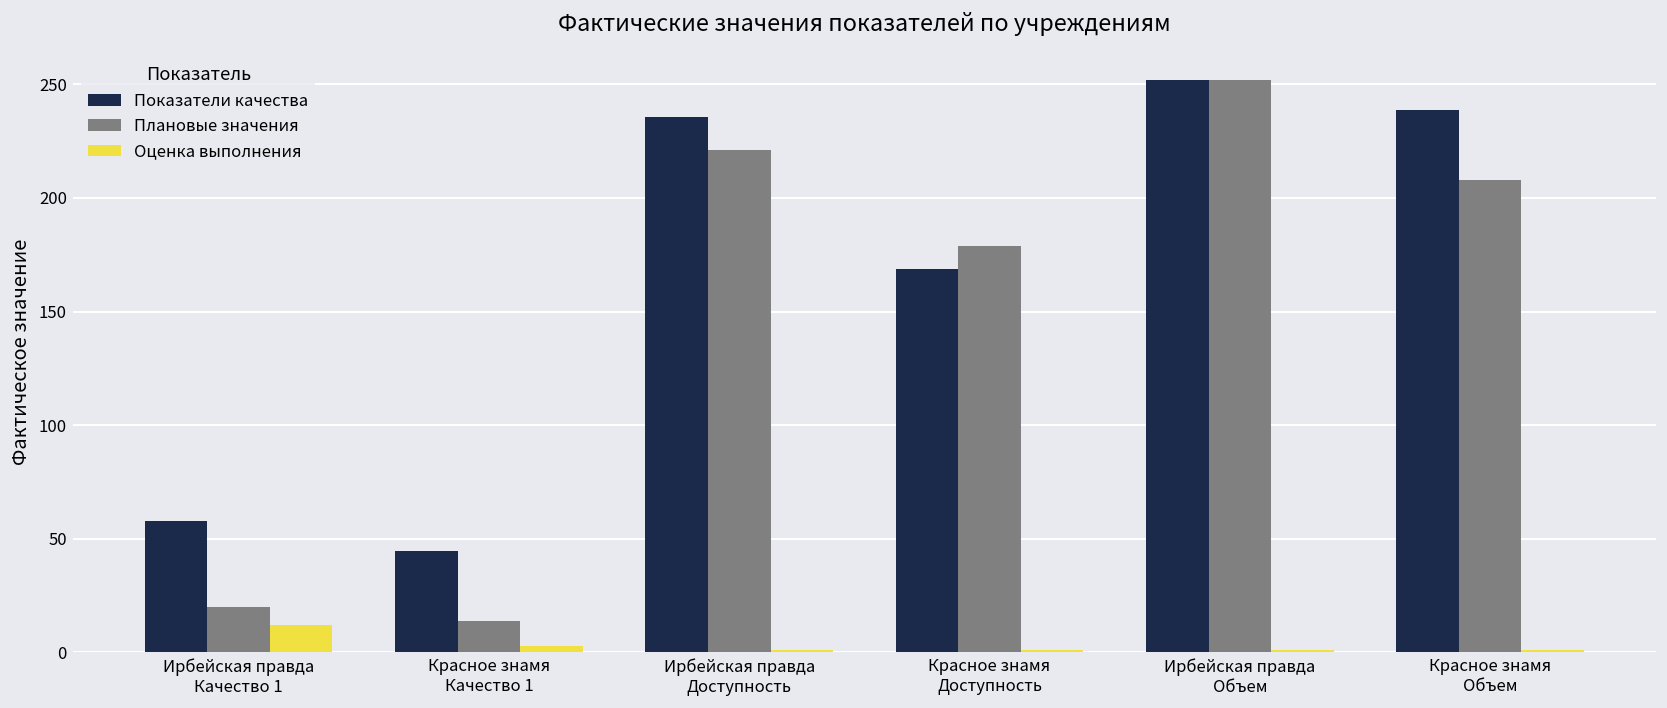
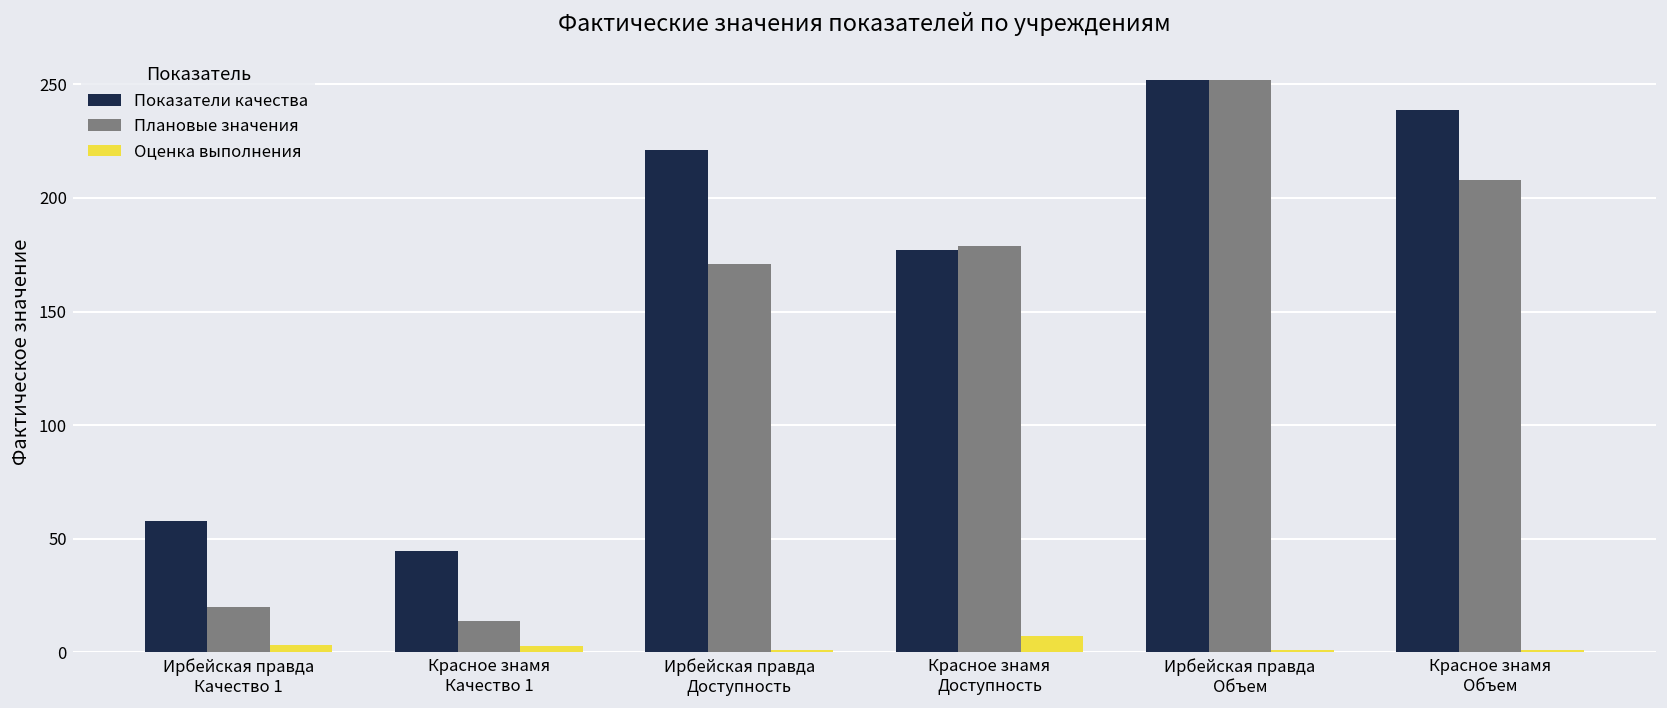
Оценка выполнения, Ирбейская правда Качество 1: 12 -> 3
Показатели качества, Ирбейская правда Доступность: 236 -> 221
Плановые значения, Ирбейская правда Доступность: 221 -> 171
Показатели качества, Красное знамя Доступность: 169 -> 177
Оценка выполнения, Красное знамя Доступность: 1 -> 7
